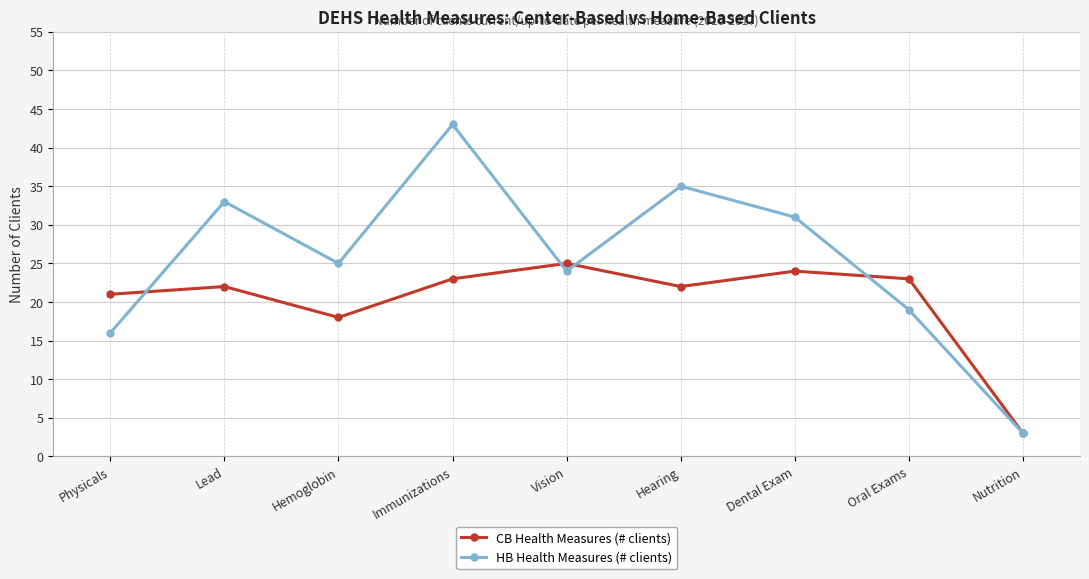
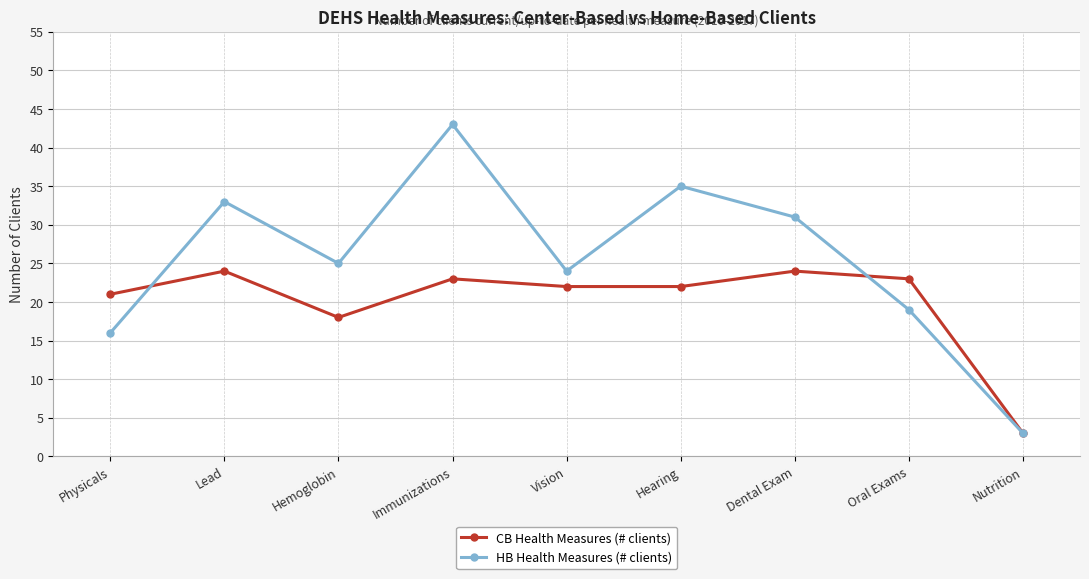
CB Health Measures (# clients), Lead: 22 -> 24
CB Health Measures (# clients), Vision: 25 -> 22
